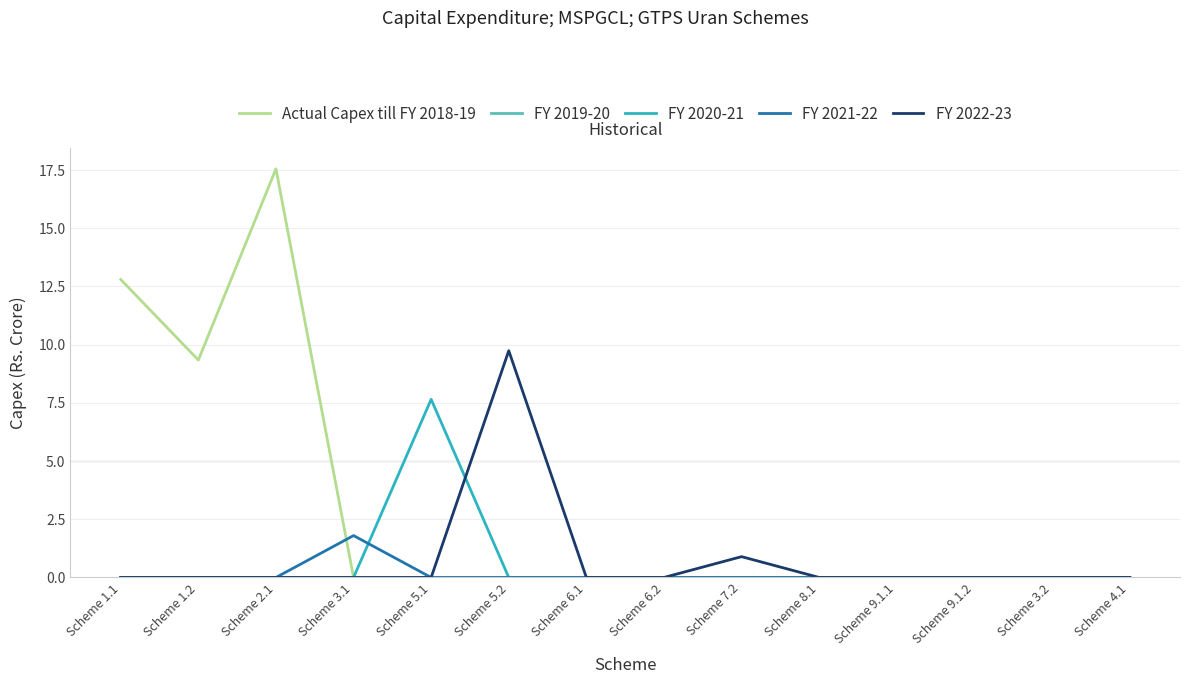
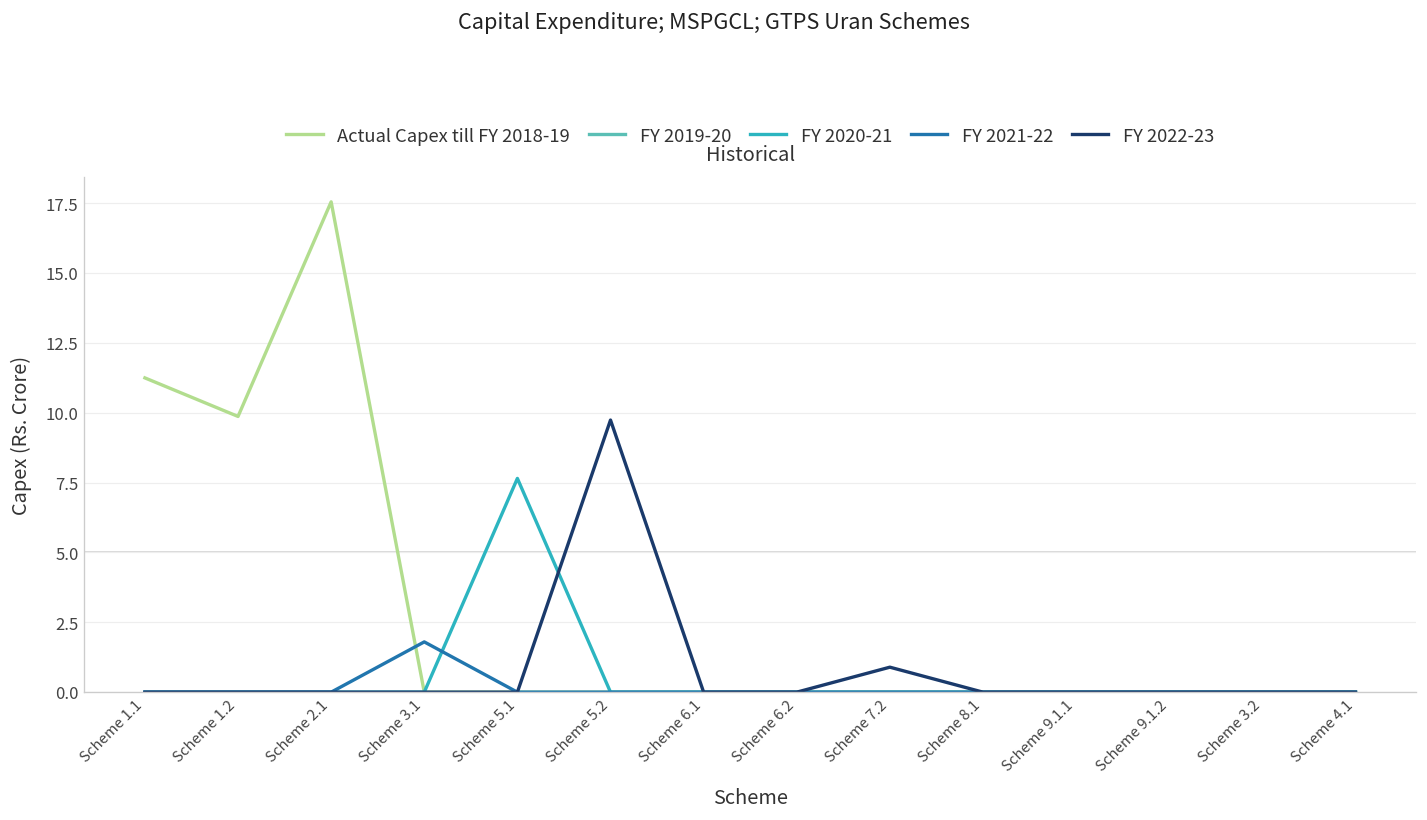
Actual Capex till FY 2018-19, Scheme 1.1: 12.8 -> 11.3
Actual Capex till FY 2018-19, Scheme 1.2: 9.3 -> 9.9
